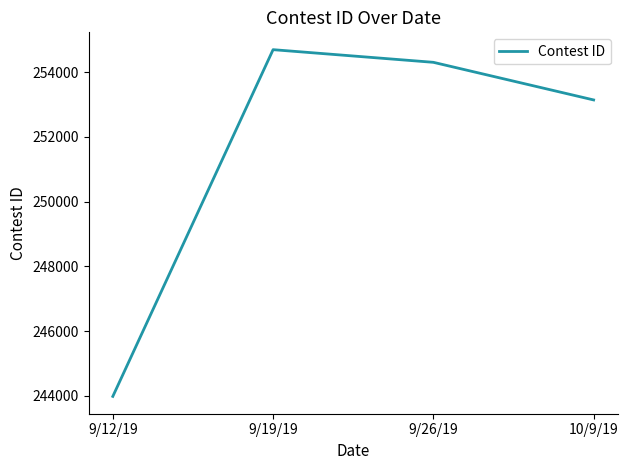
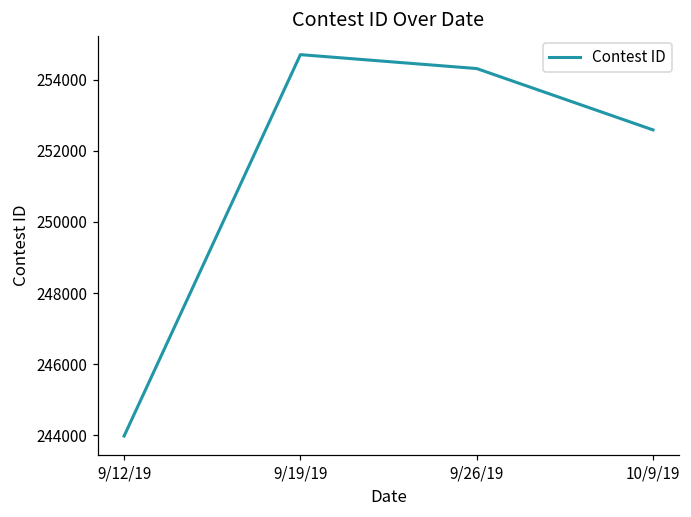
10/9/19: 253100 -> 252600
